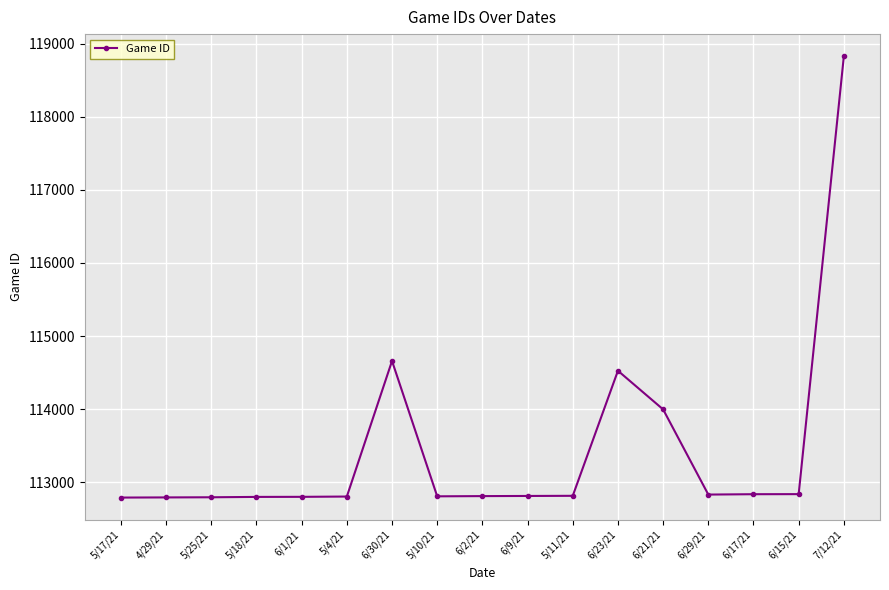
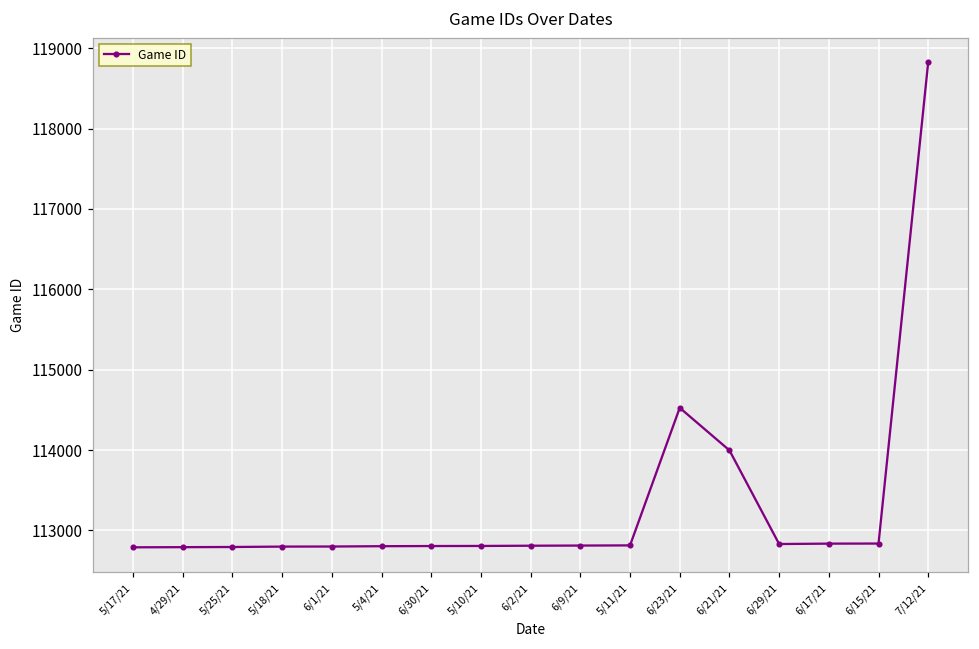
6/30/21: 114700 -> 112800
